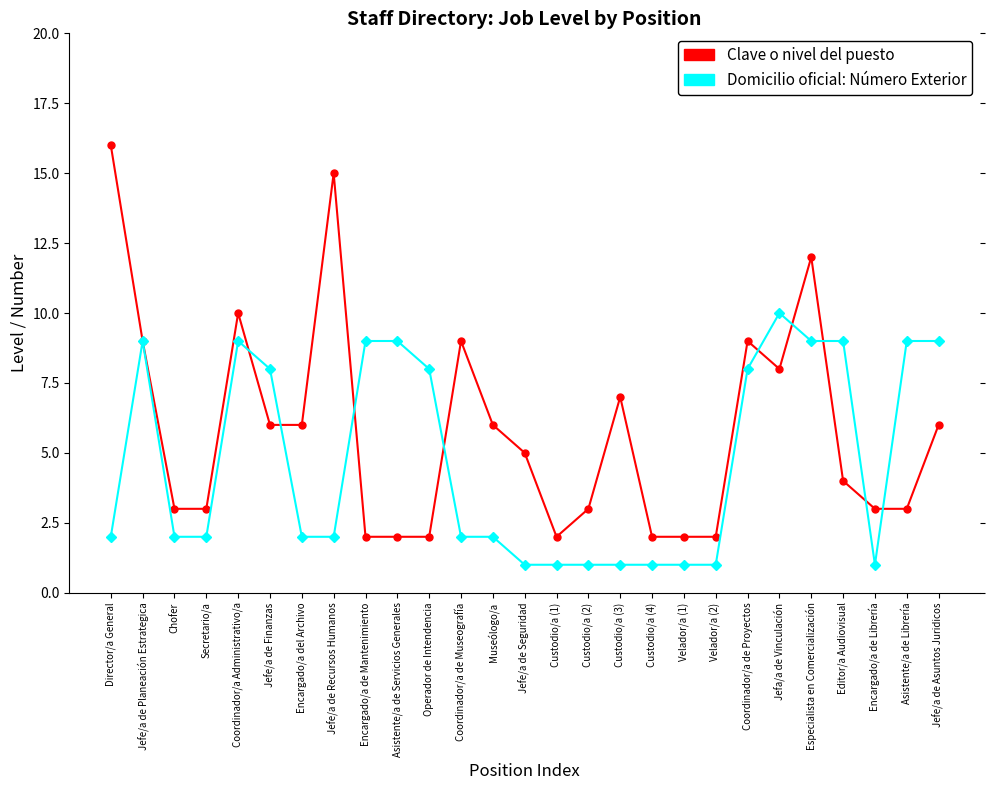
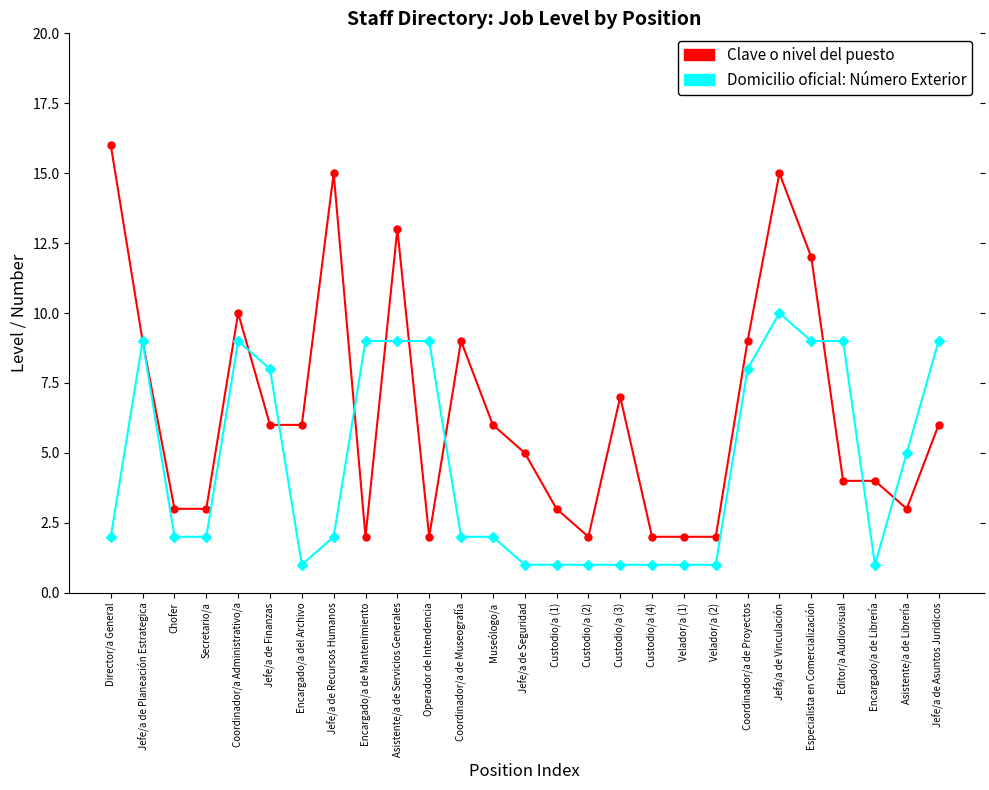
Domicilio oficial: Número Exterior, Encargado/a del Archivo: 2 -> 1
Clave o nivel del puesto, Asistente/a de Servicios Generales: 2 -> 13
Domicilio oficial: Número Exterior, Operador de Intendencia: 8 -> 9
Clave o nivel del puesto, Custodio/a (1): 2 -> 3
Clave o nivel del puesto, Custodio/a (2): 3 -> 2
Clave o nivel del puesto, Jefa/a de Vinculación: 8 -> 15
Clave o nivel del puesto, Encargado/a de Librería: 3 -> 4
Domicilio oficial: Número Exterior, Asistente/a de Librería: 9 -> 5
